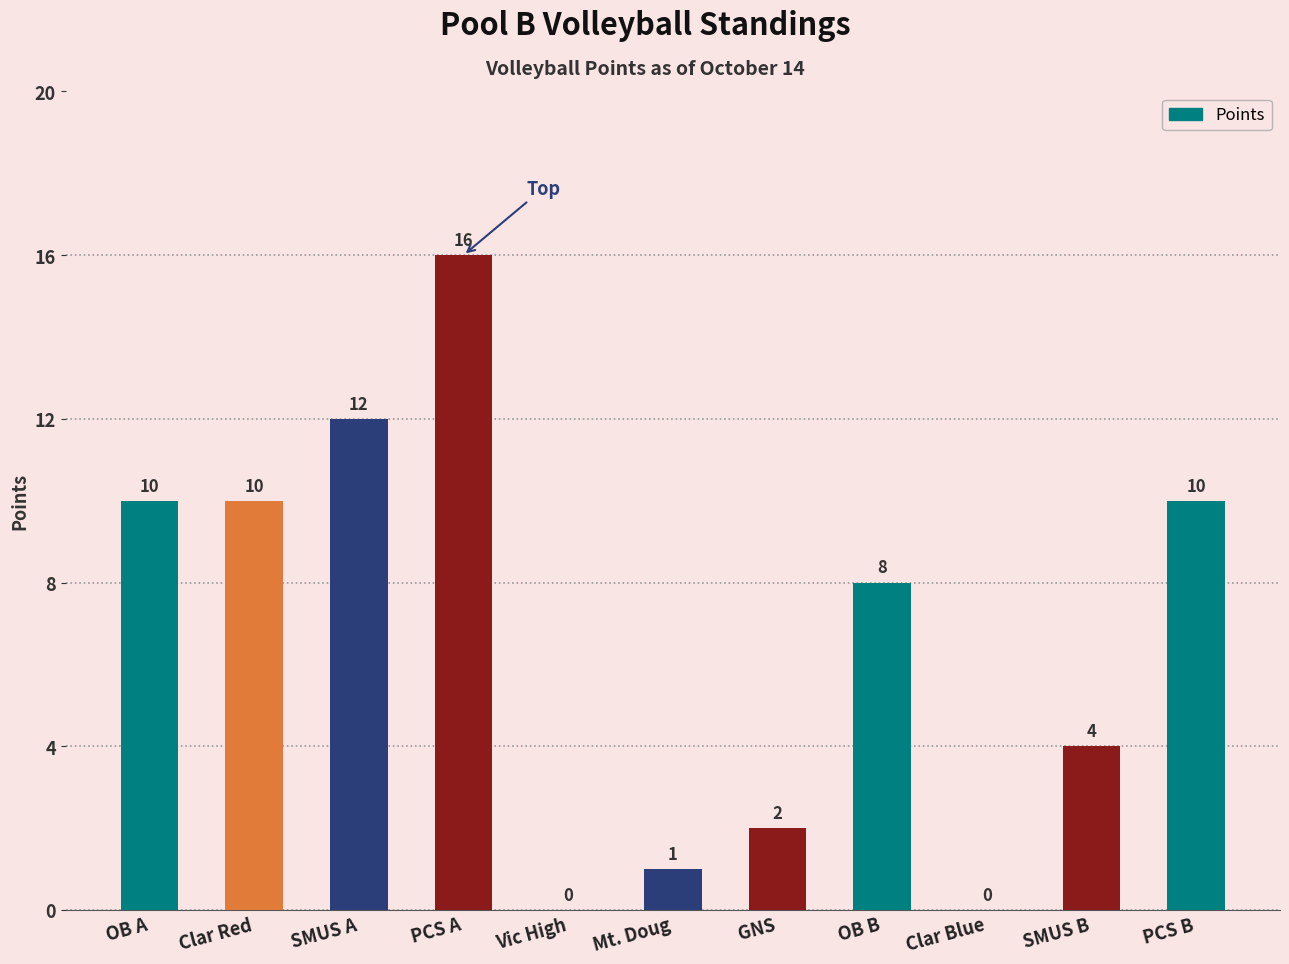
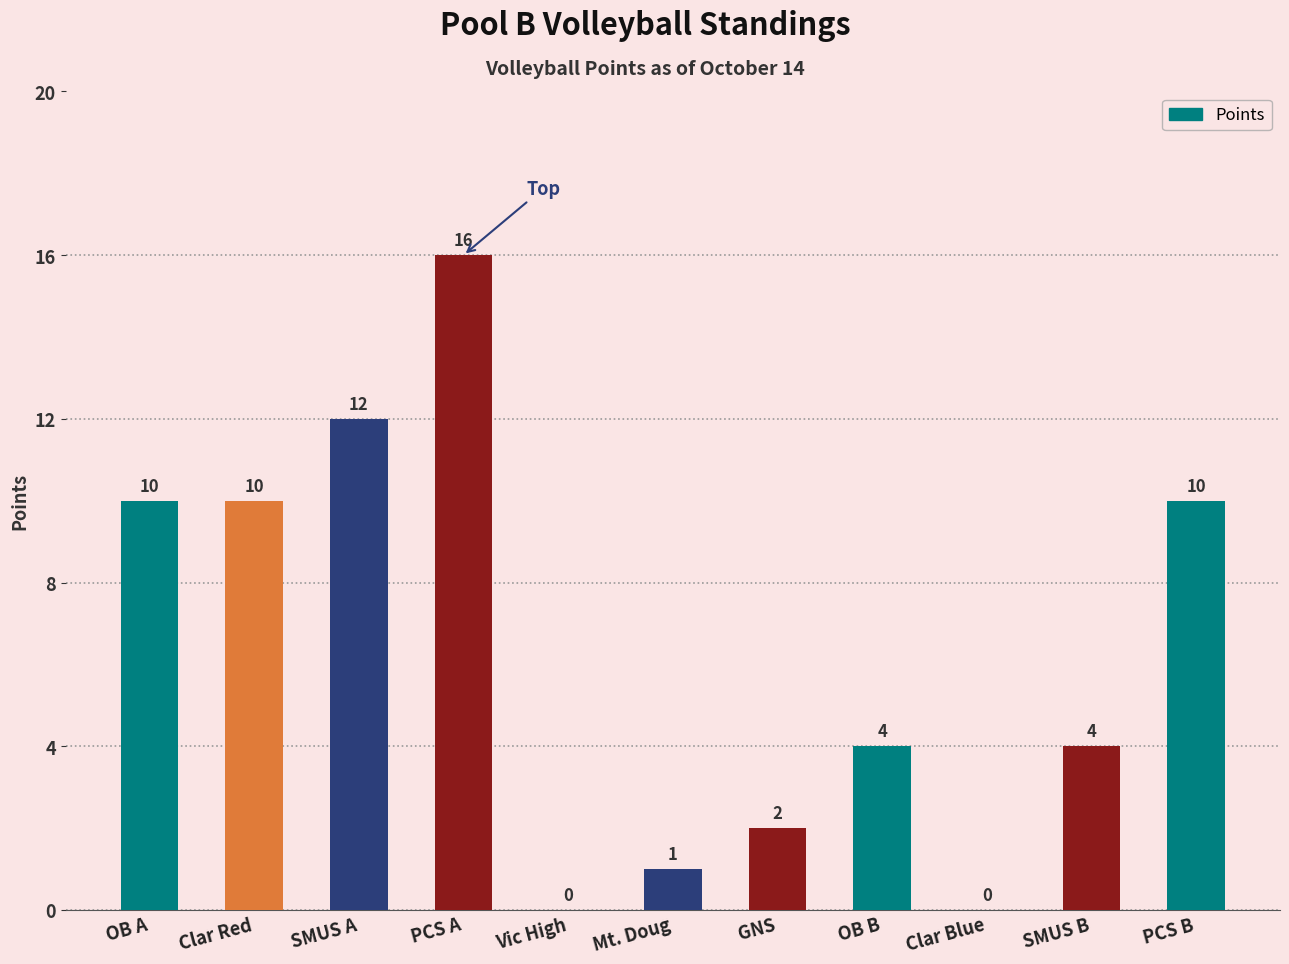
OB B: 8 -> 4
